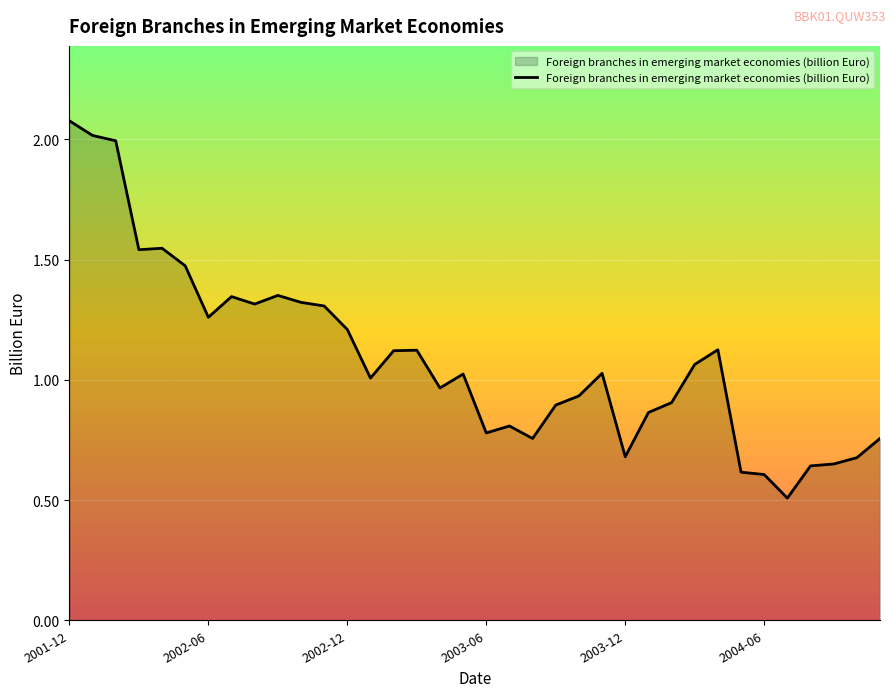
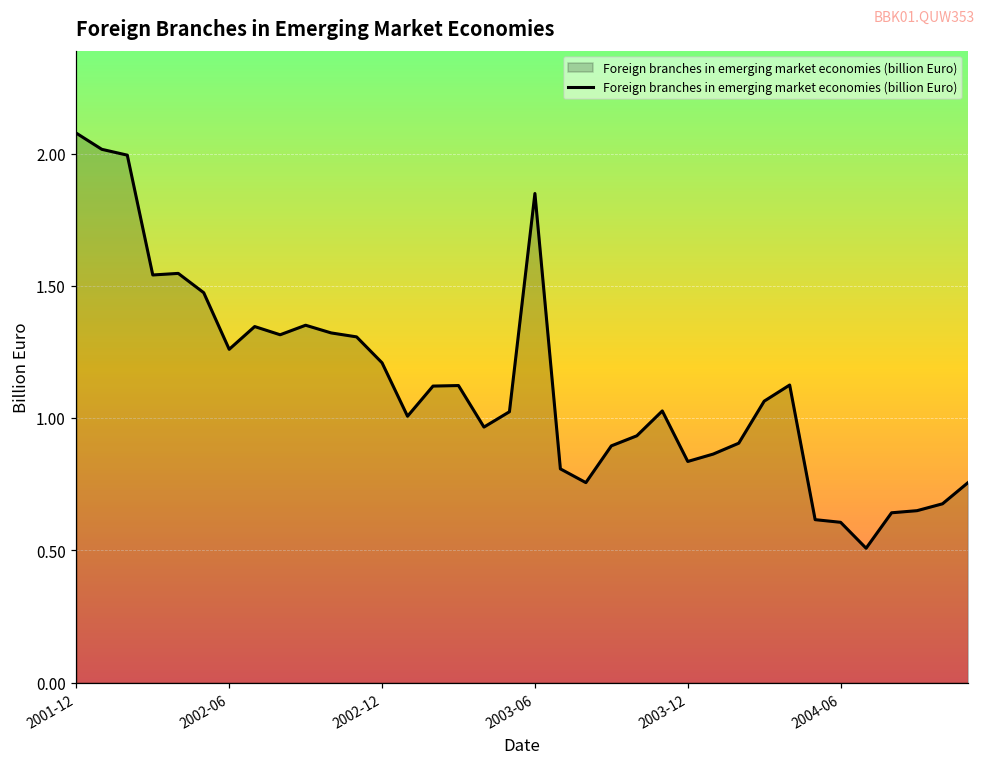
2003-06: 0.78 -> 1.85
2003-12: 0.68 -> 0.84
